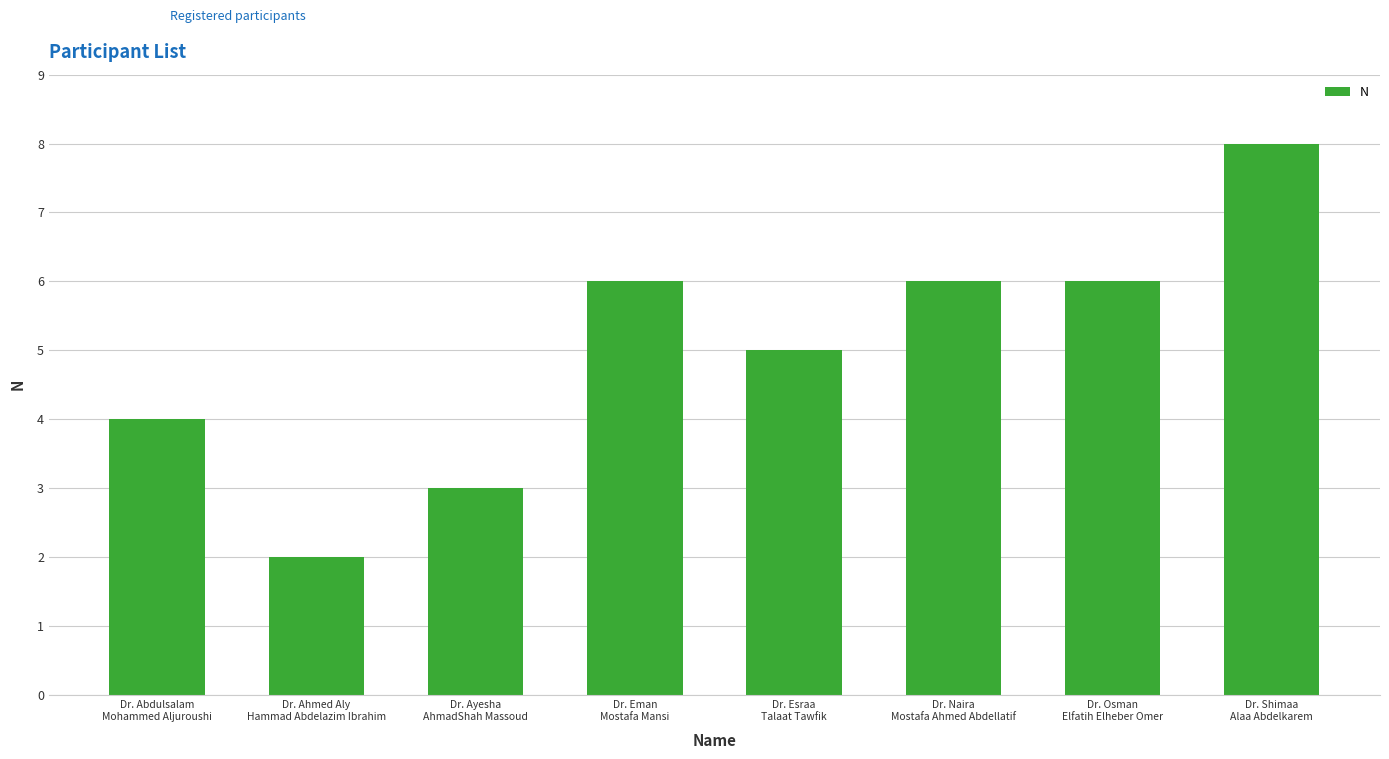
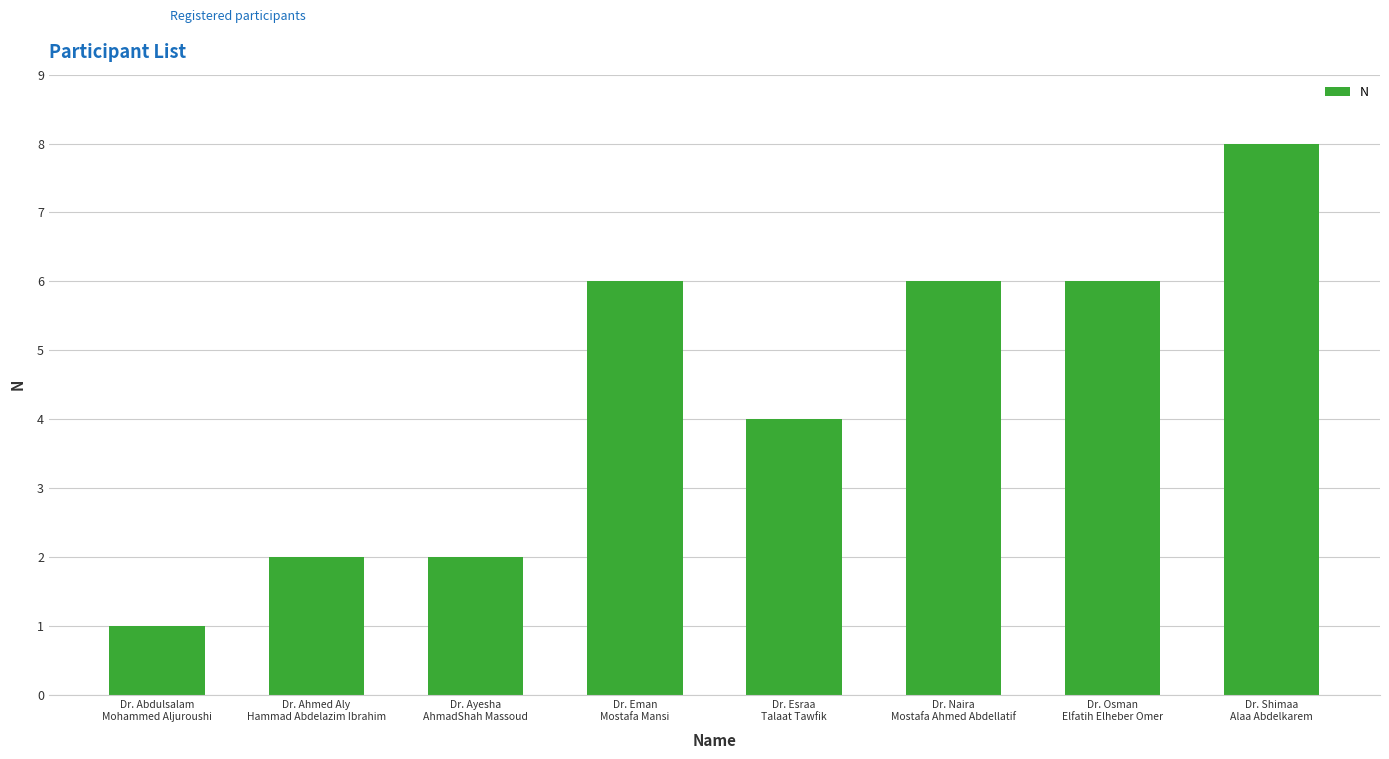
Dr. Abdulsalam Mohammed Aljuroushi: 4 -> 1
Dr. Ayesha AhmadShah Massoud: 3 -> 2
Dr. Esraa Talaat Tawfik: 5 -> 4
